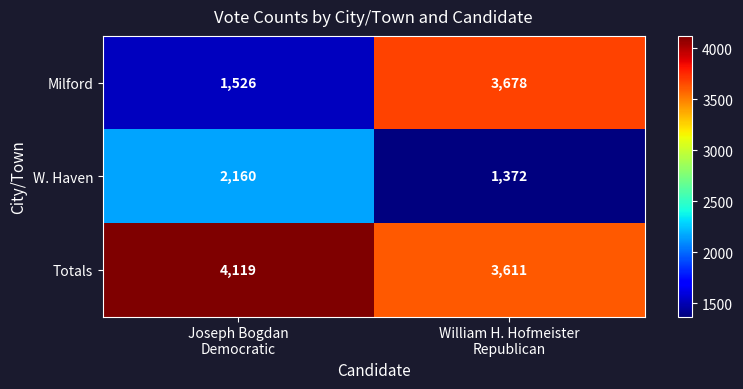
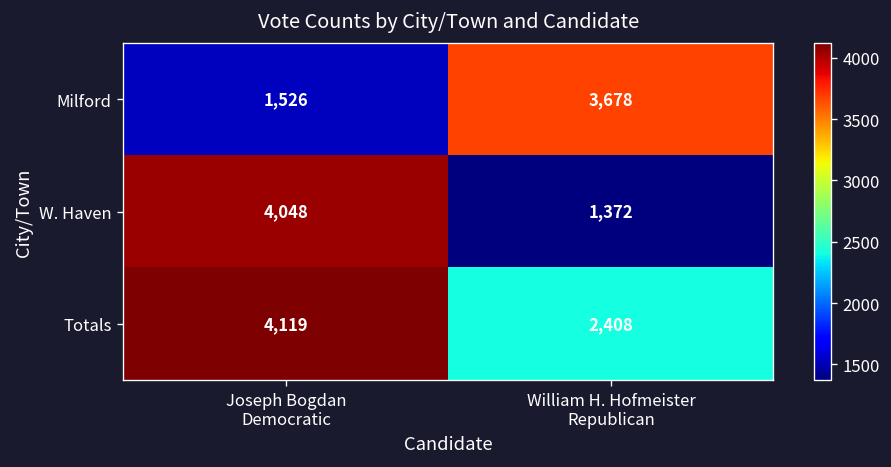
W. Haven, Joseph Bogdan Democratic: 2,160 -> 4,048
Totals, William H. Hofmeister Republican: 3,611 -> 2,408
